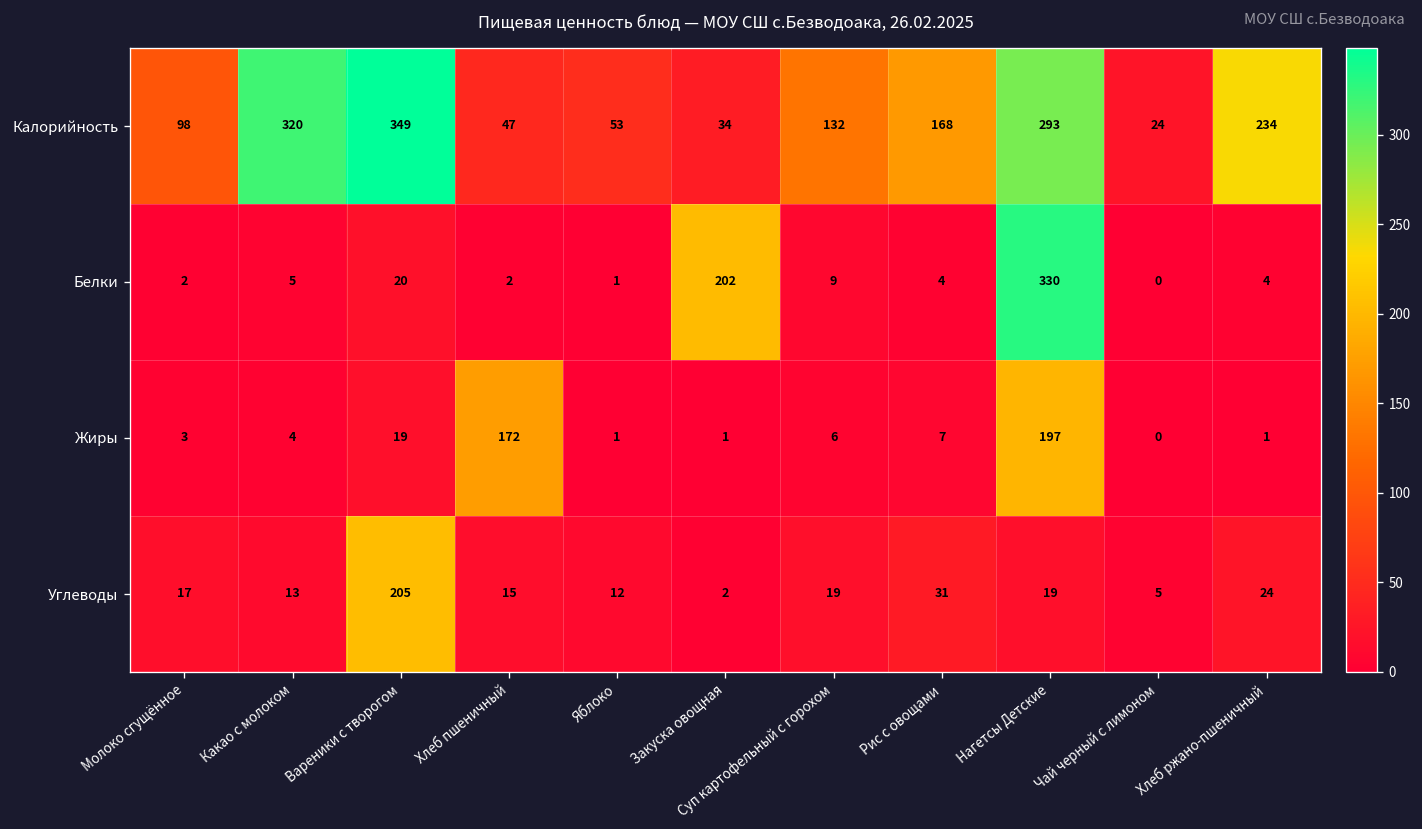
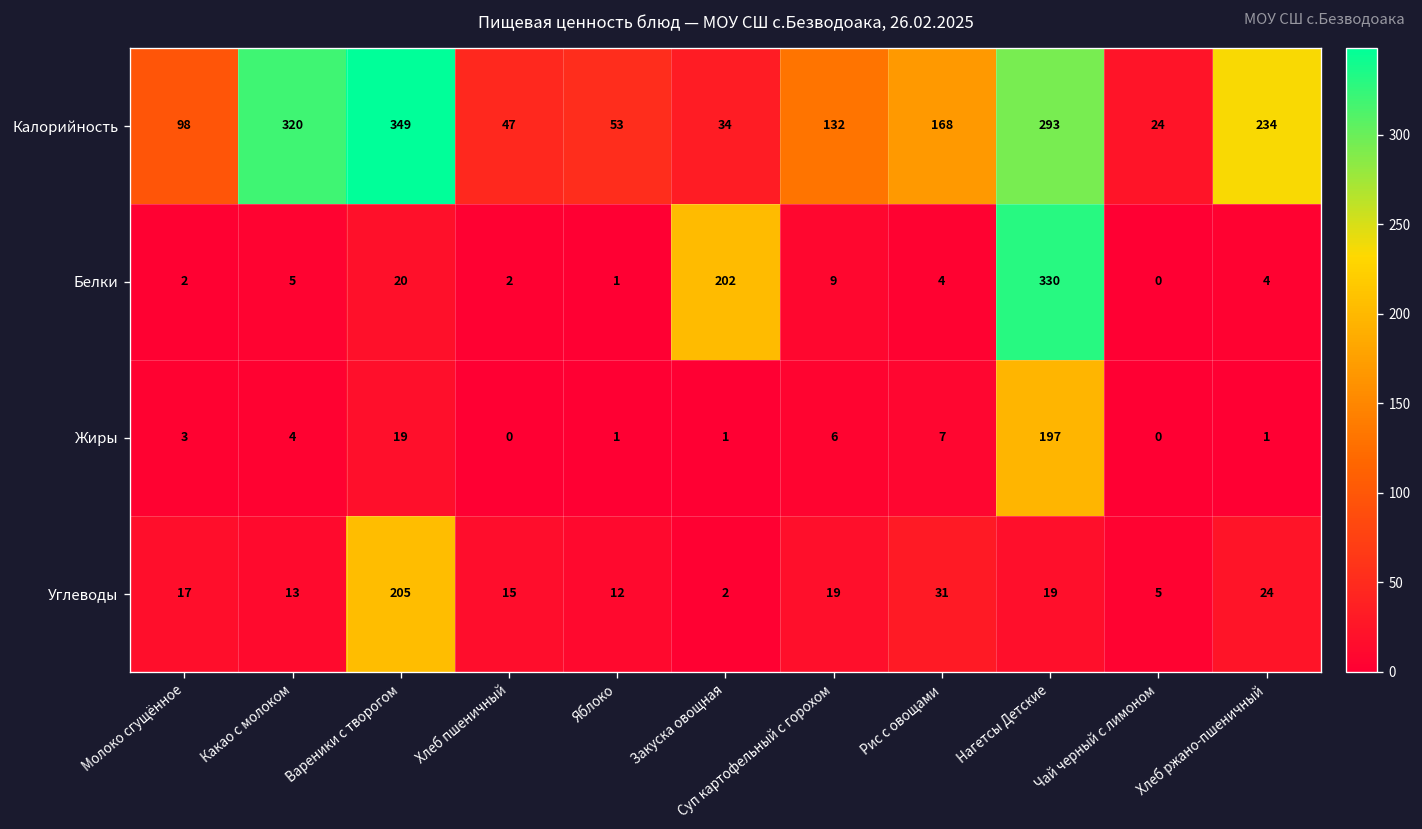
Жиры, Хлеб пшеничный: 172 -> 0
